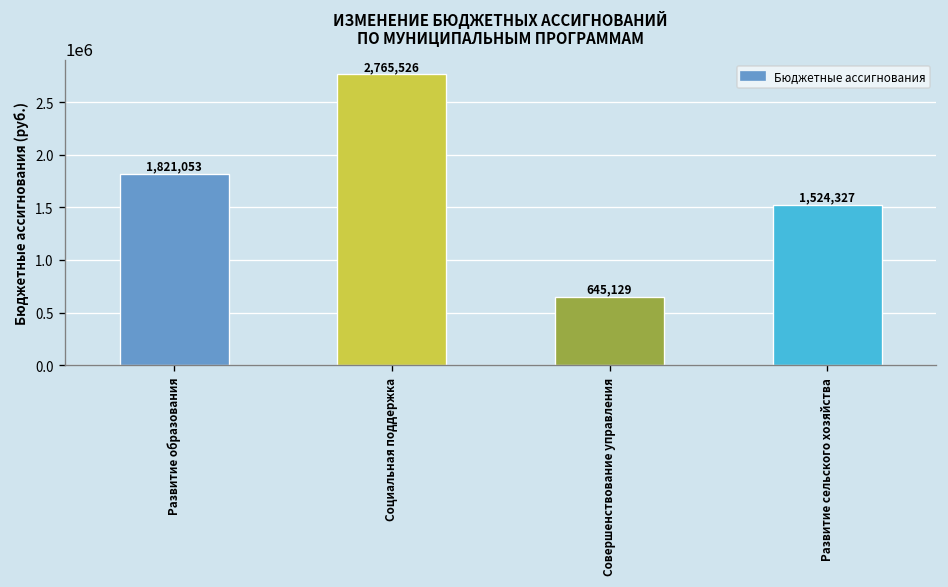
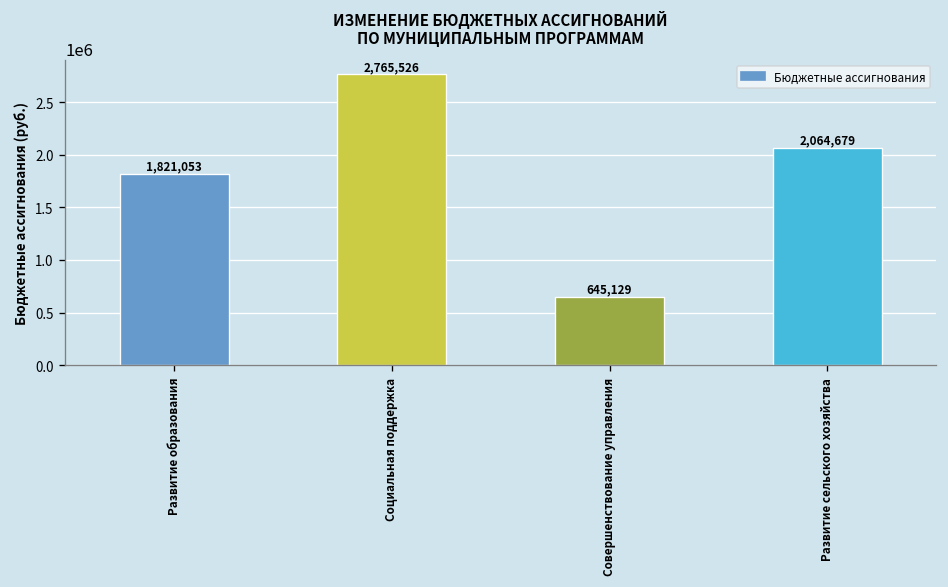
Развитие сельского хозяйства: 1,524,327 -> 2,064,679
